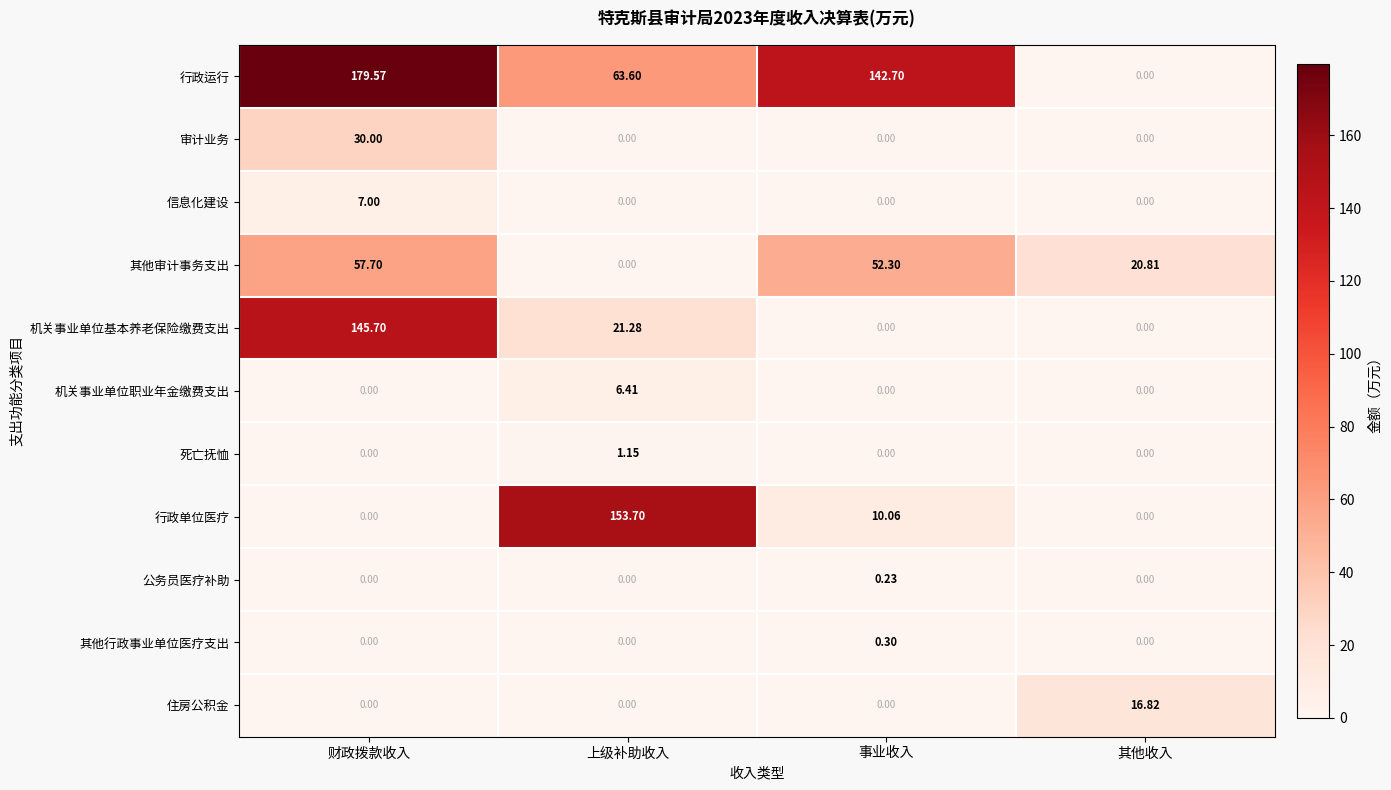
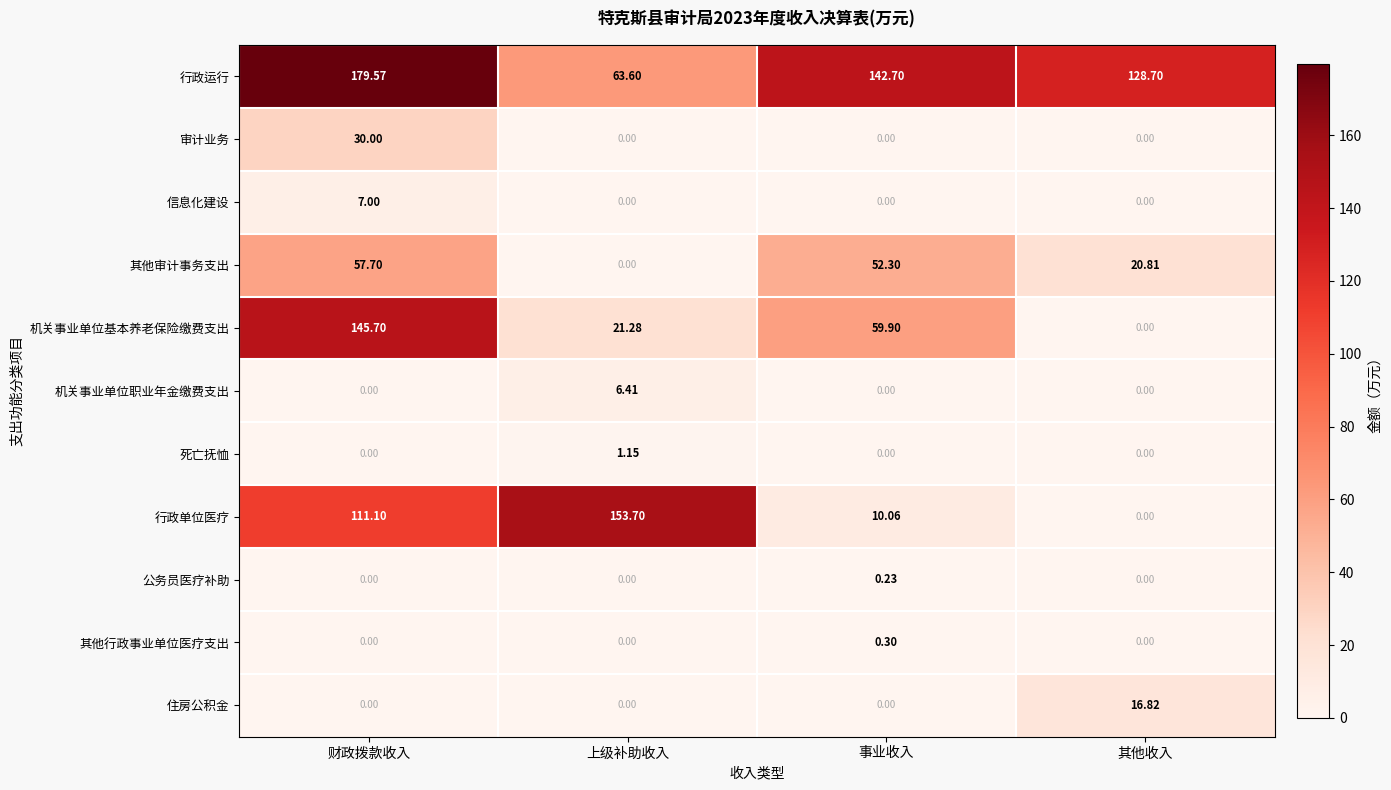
行政运行, 其他收入: 0.00 -> 128.70
机关事业单位基本养老保险缴费支出, 事业收入: 0.00 -> 59.90
行政单位医疗, 财政拨款收入: 0.00 -> 111.10
